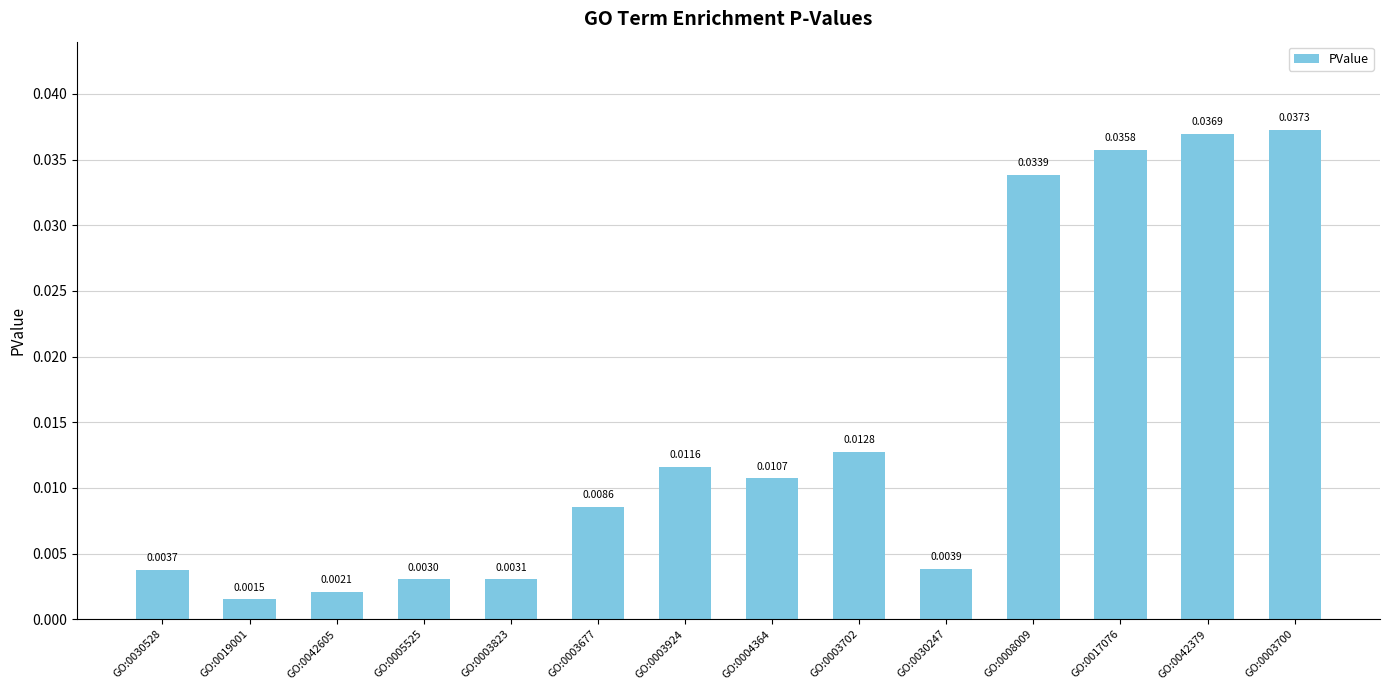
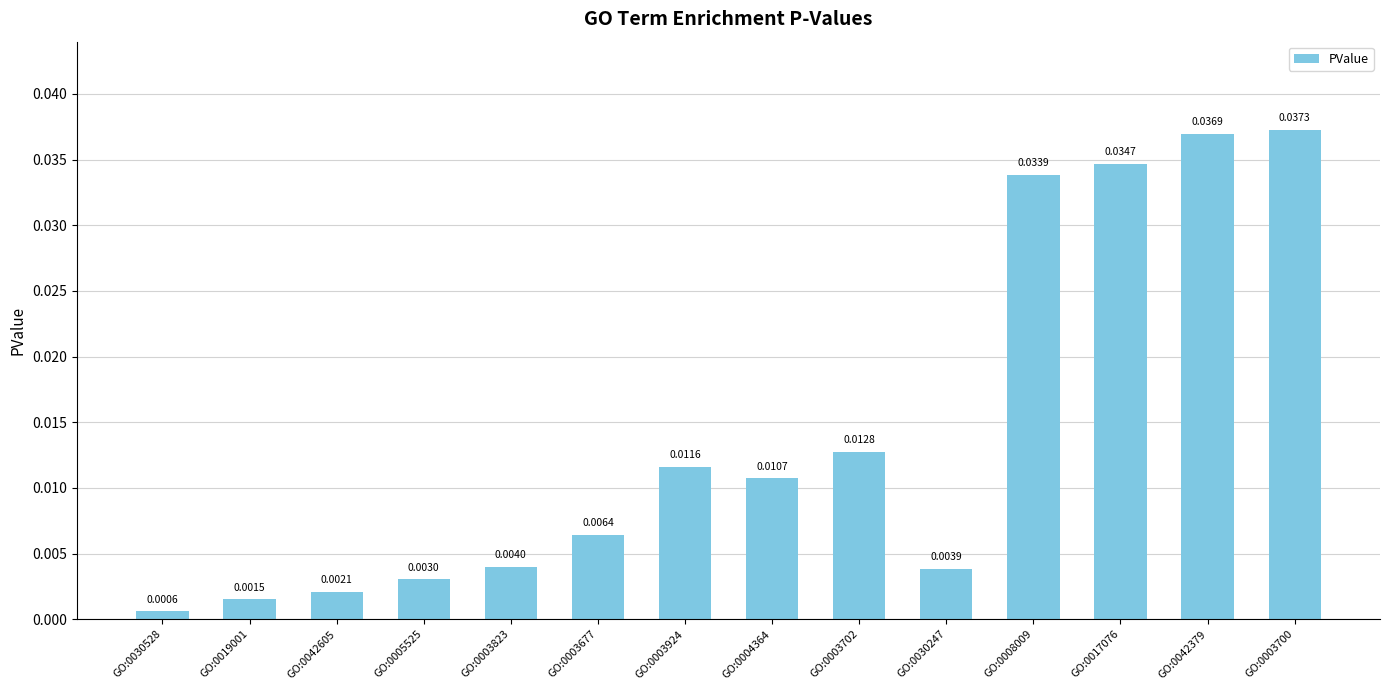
GO:0030528: 0.0037 -> 0.0006
GO:0003823: 0.0031 -> 0.0040
GO:0003677: 0.0086 -> 0.0064
GO:0017076: 0.0358 -> 0.0347
